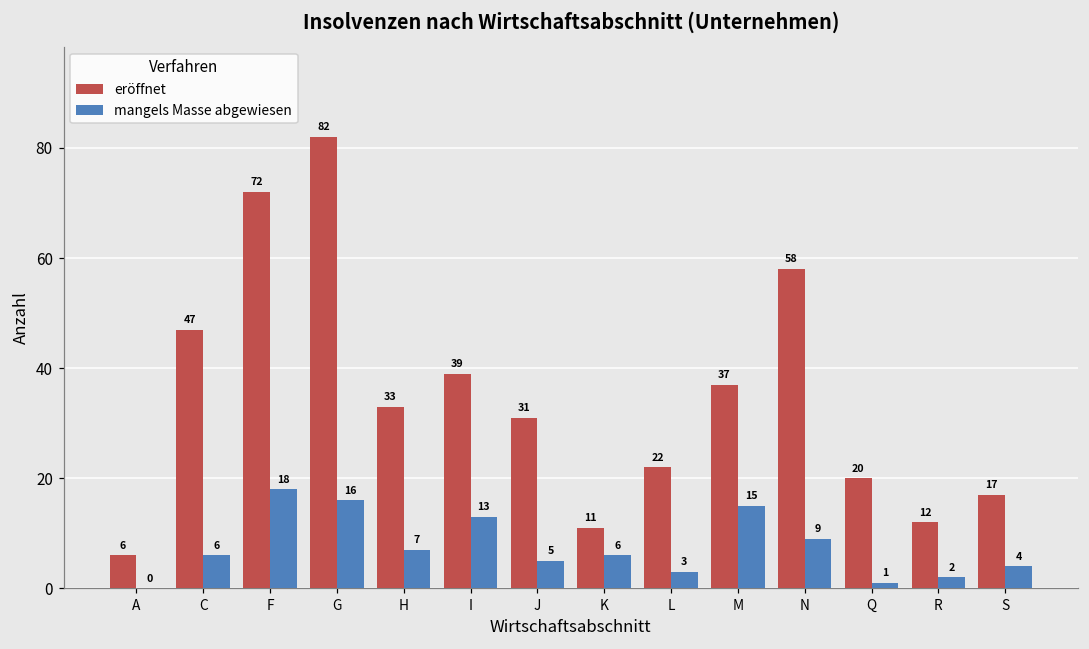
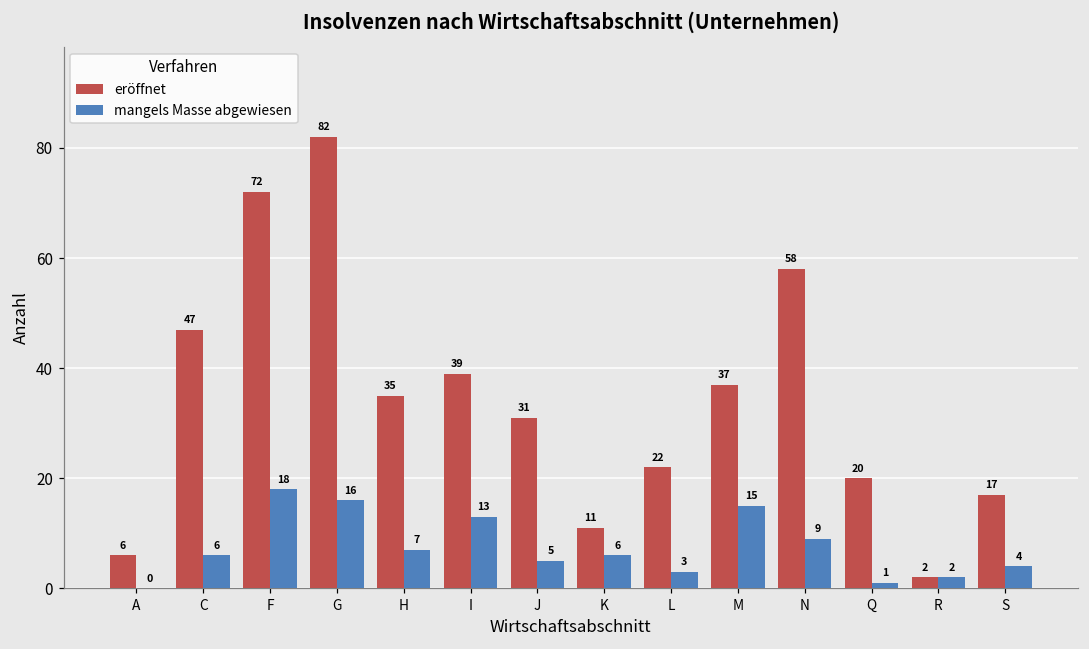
eröffnet, H: 33 -> 35
eröffnet, R: 12 -> 2
